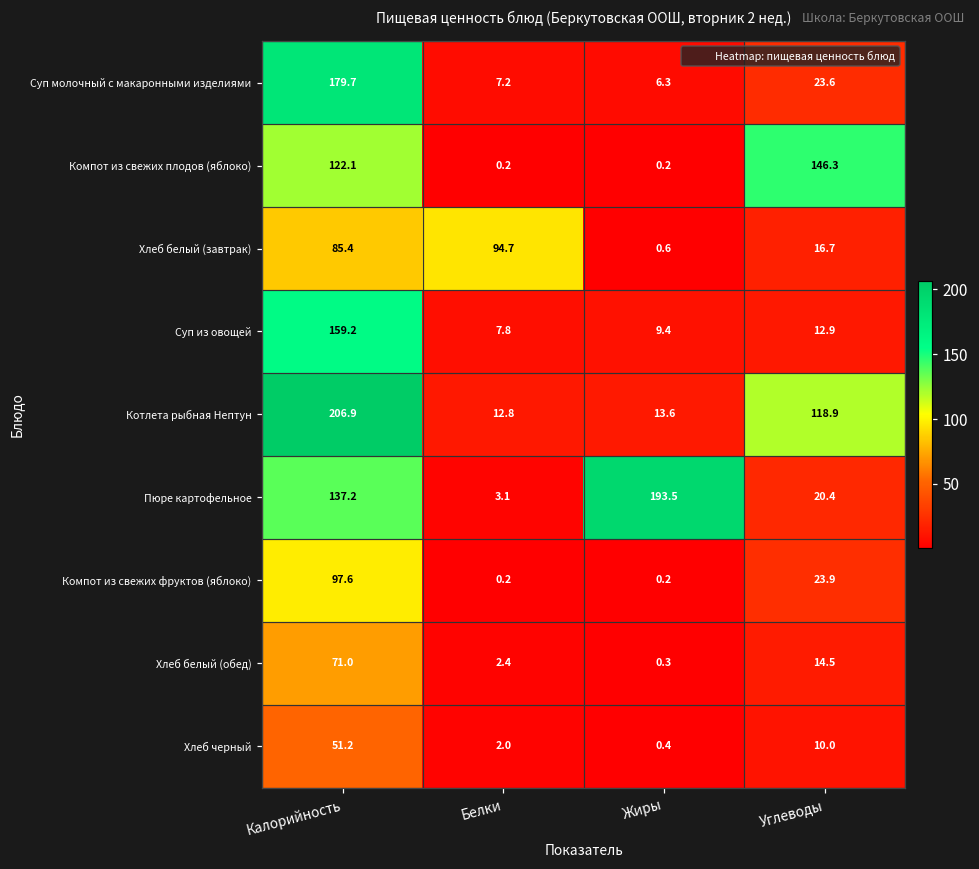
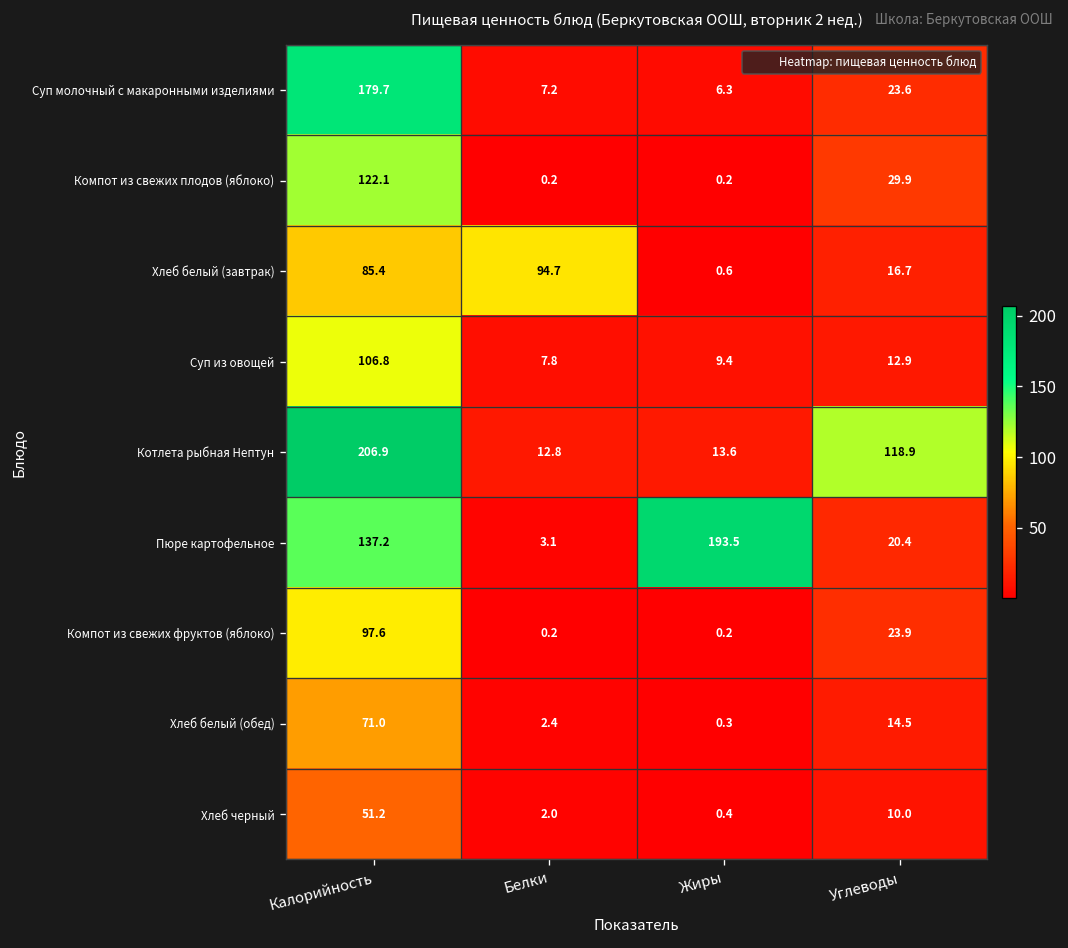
Компот из свежих плодов (яблоко), Углеводы: 146.3 -> 29.9
Суп из овощей, Калорийность: 159.2 -> 106.8
